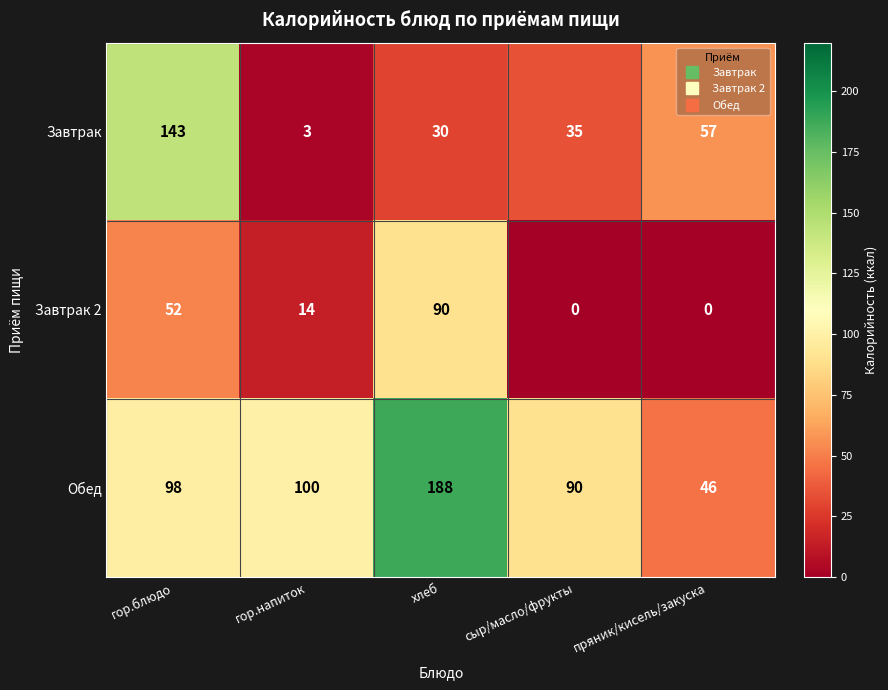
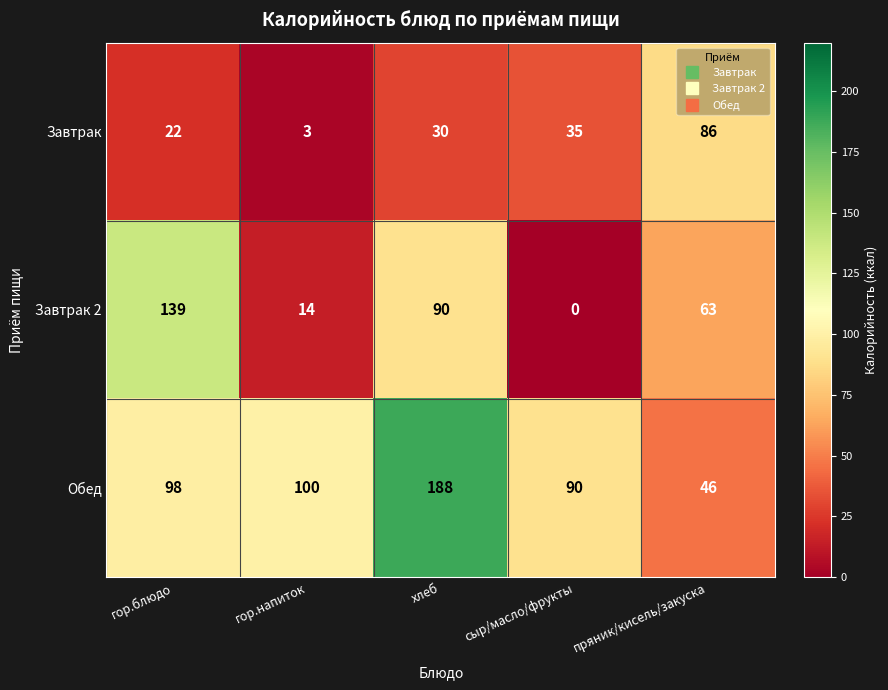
Завтрак, гор.блюдо: 143 -> 22
Завтрак, пряник/кисель/закуска: 57 -> 86
Завтрак 2, гор.блюдо: 52 -> 139
Завтрак 2, пряник/кисель/закуска: 0 -> 63
